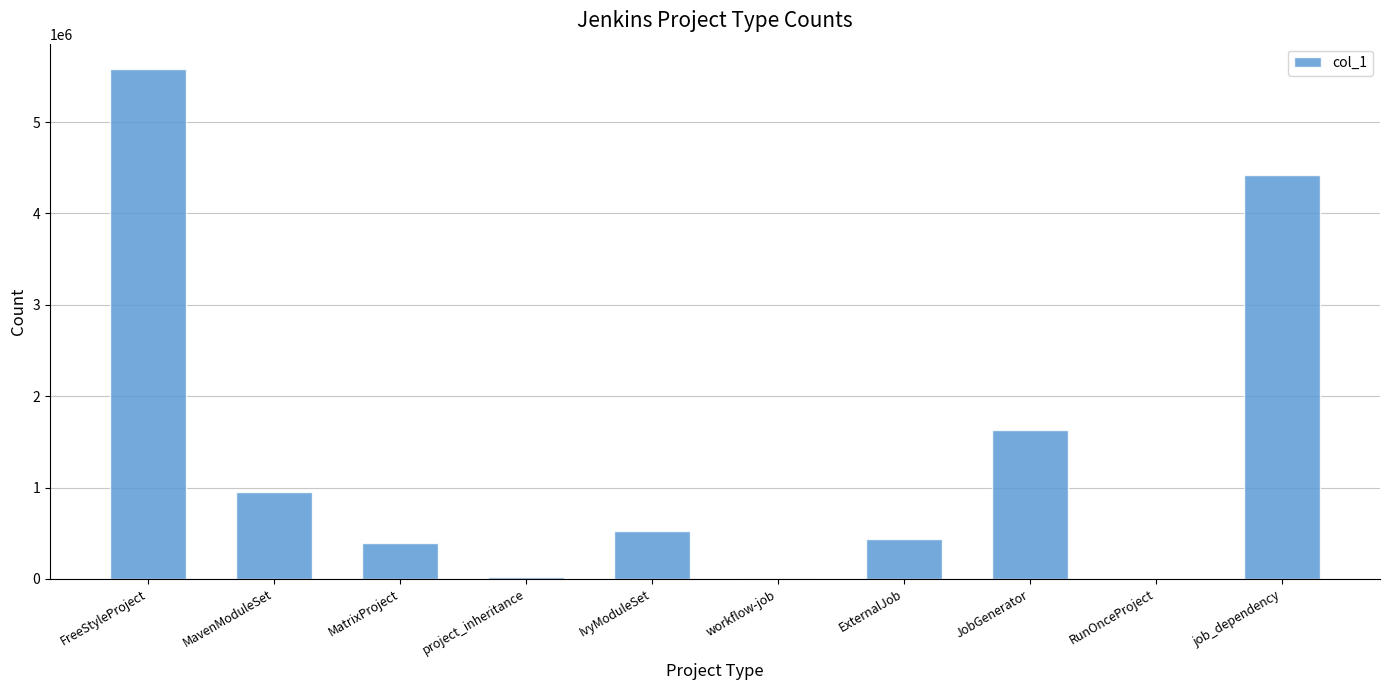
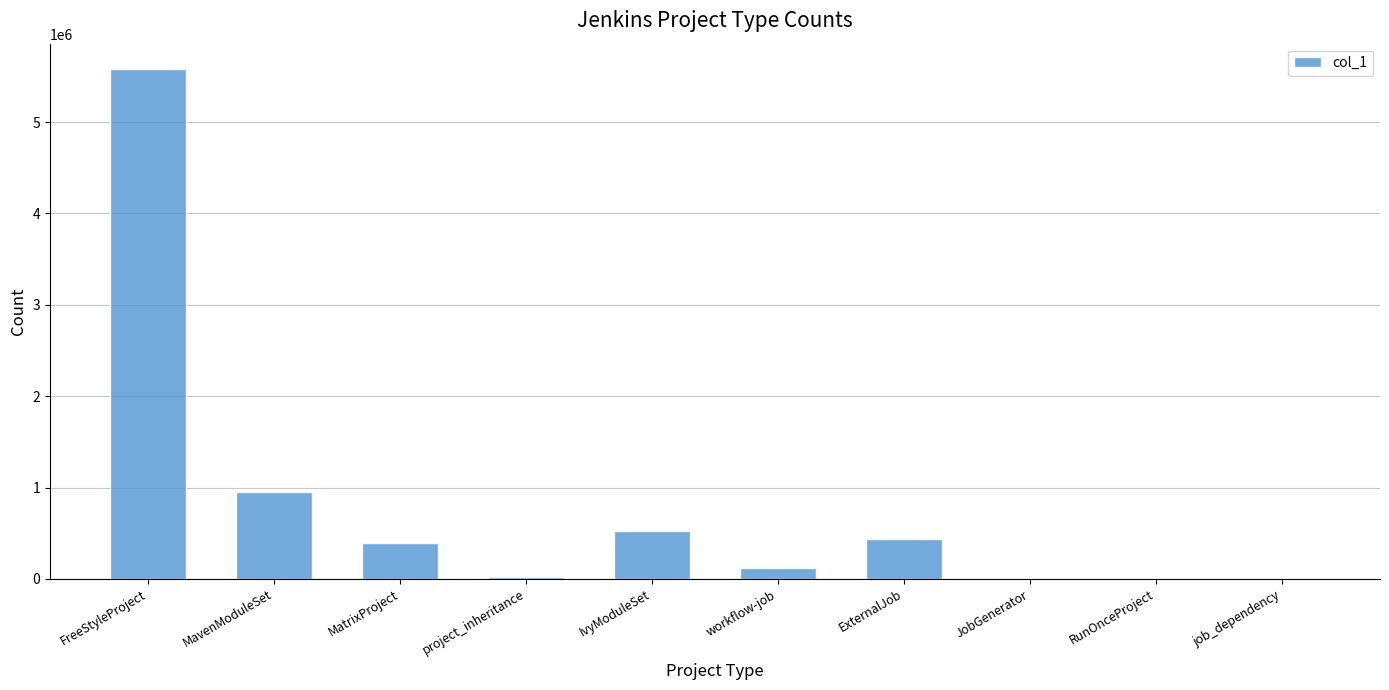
workflow-job: 0 -> 100000
JobGenerator: 1600000 -> 0
job_dependency: 4400000 -> 0
